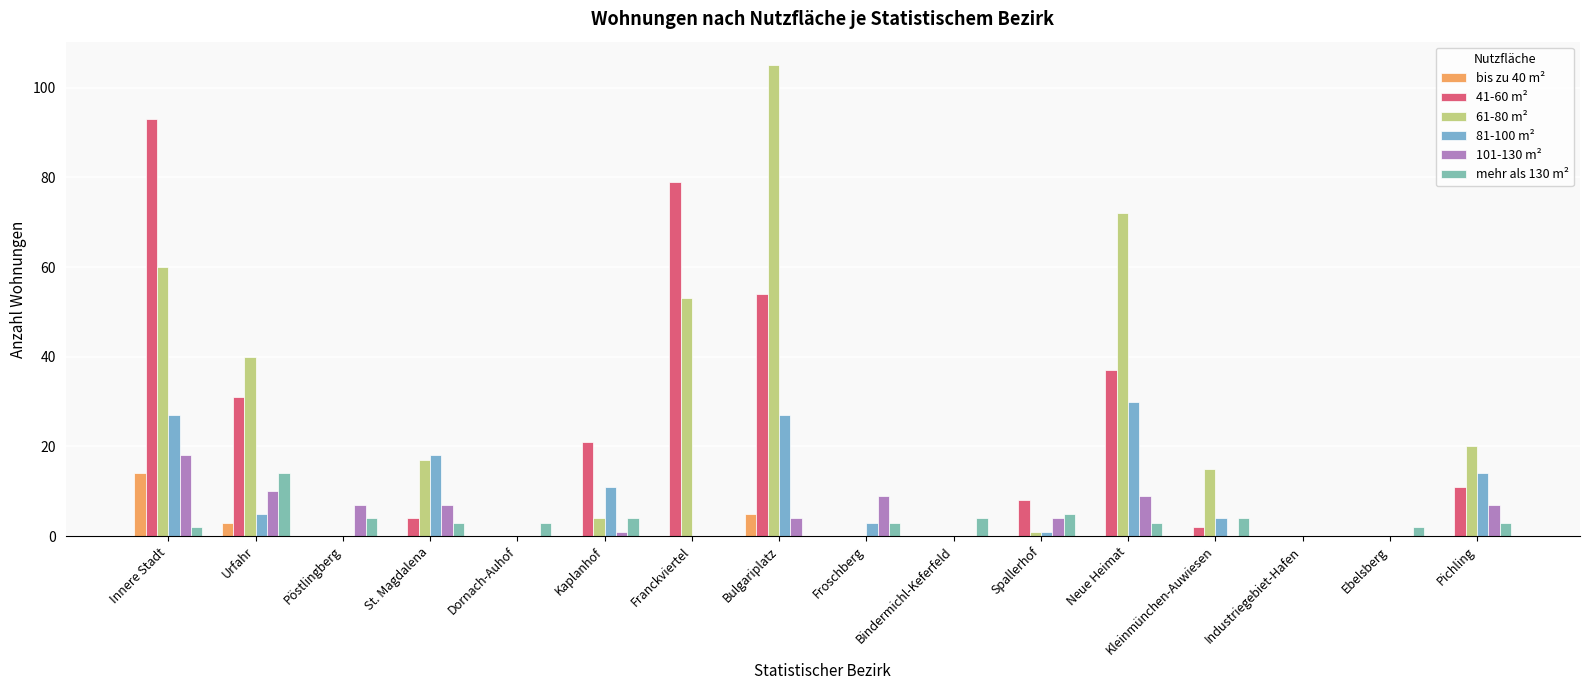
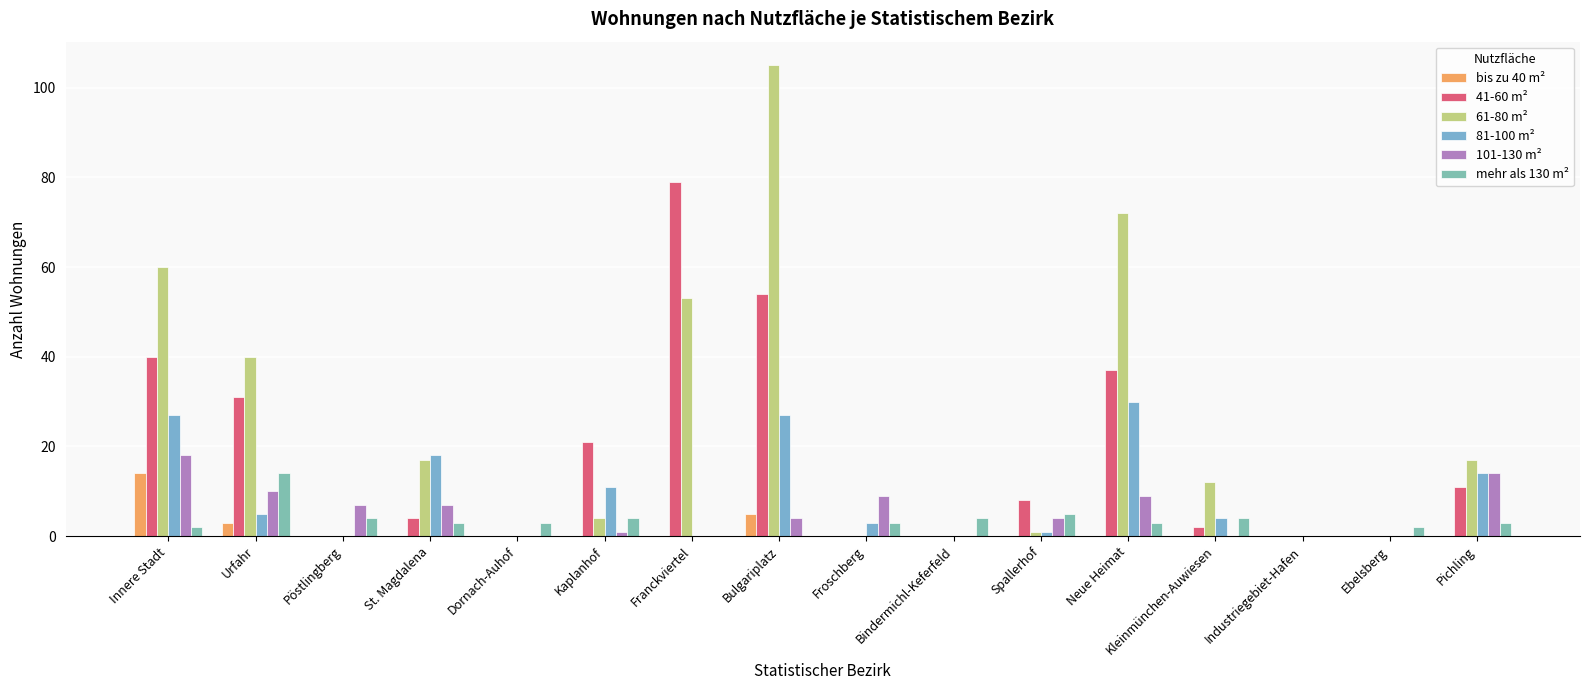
41-60 m², Innere Stadt: 93 -> 40
61-80 m², Kleinmünchen-Auwiesen: 15 -> 12
61-80 m², Pichling: 20 -> 17
101-130 m², Pichling: 7 -> 14
